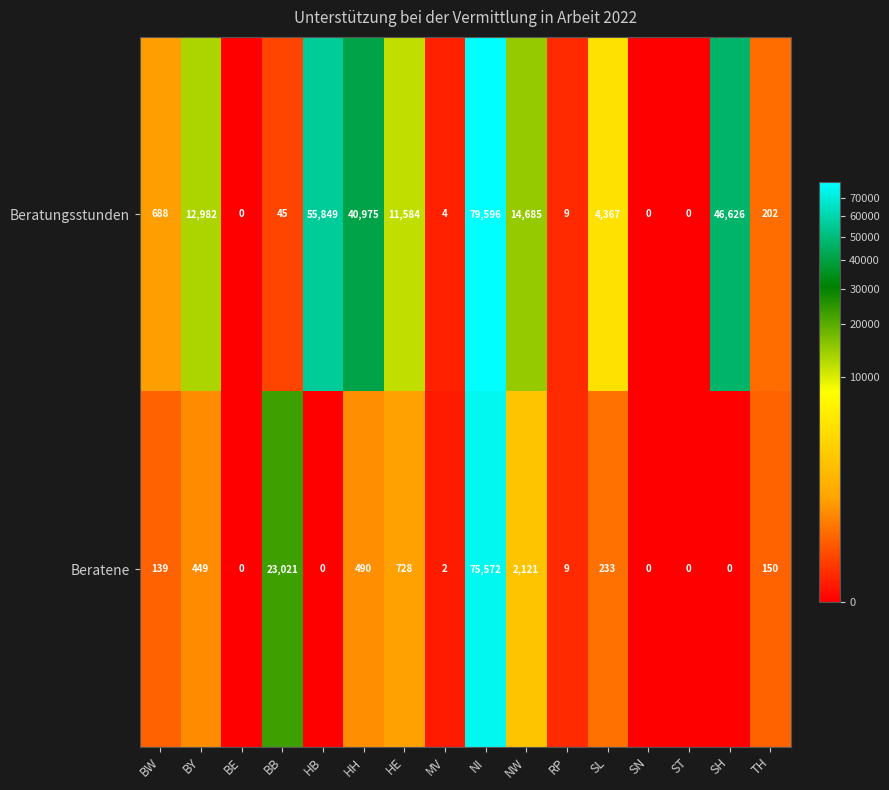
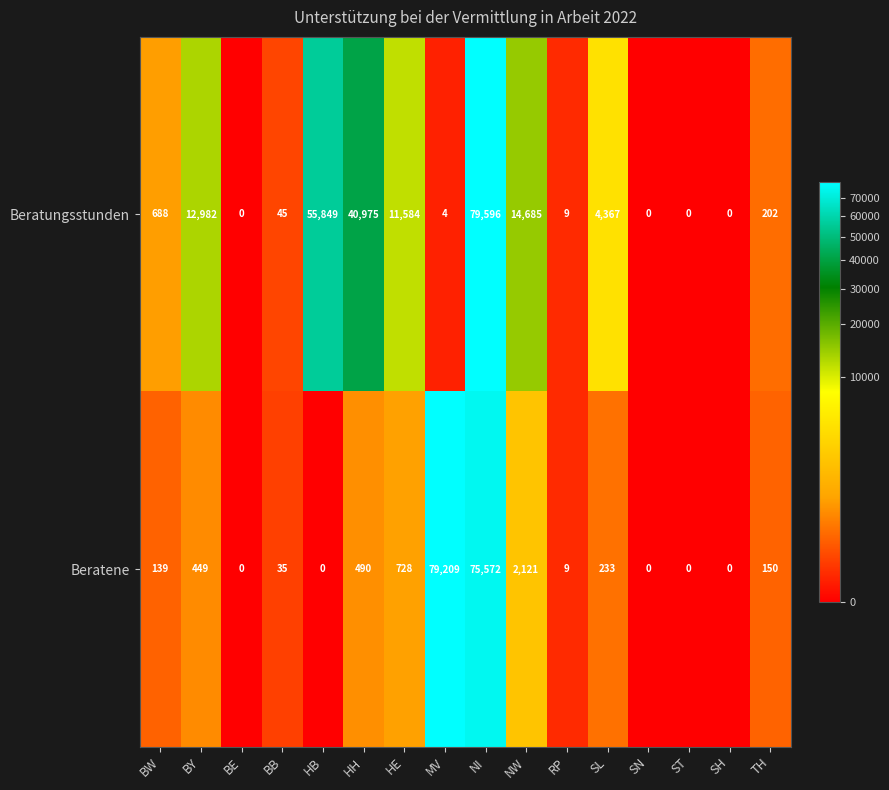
Beratungsstunden, SH: 46,626 -> 0
Beratene, BB: 23,021 -> 35
Beratene, MV: 2 -> 79,209
